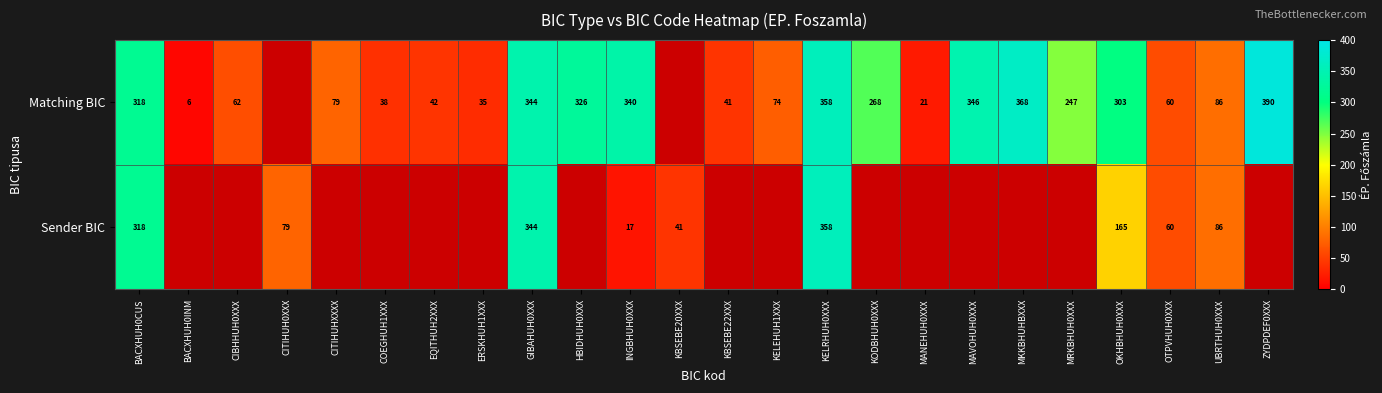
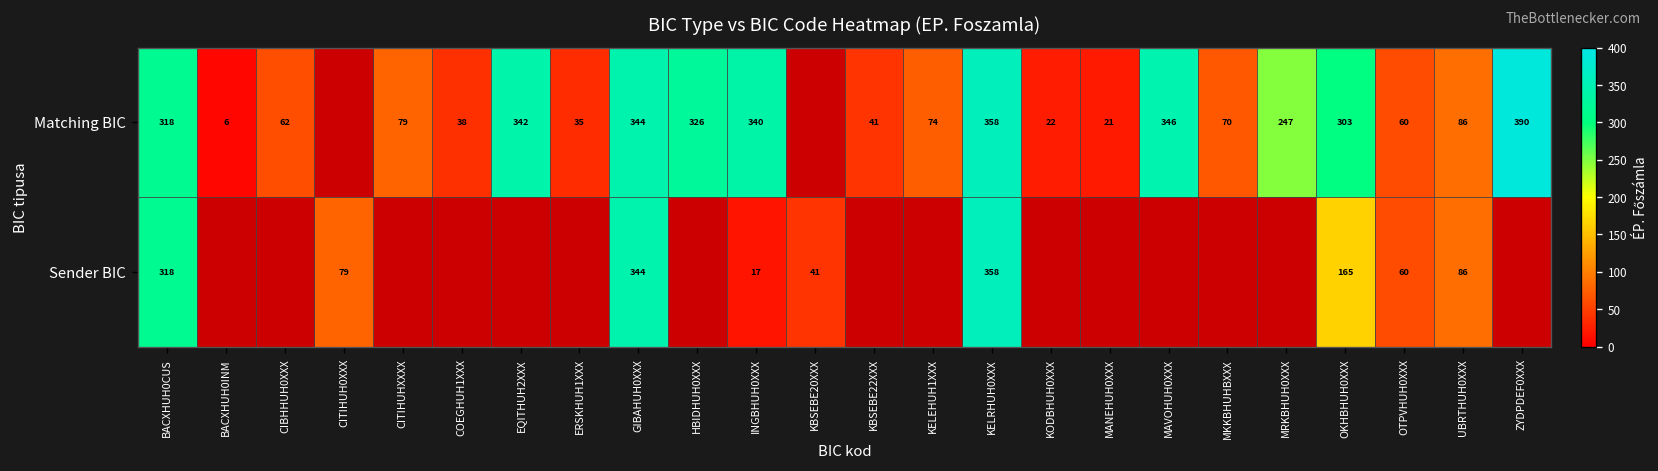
Matching BIC, EQITHUH2XXX: 42 -> 342
Matching BIC, KODBHUH0XXX: 268 -> 22
Matching BIC, MKKBHUHBXXX: 368 -> 70
